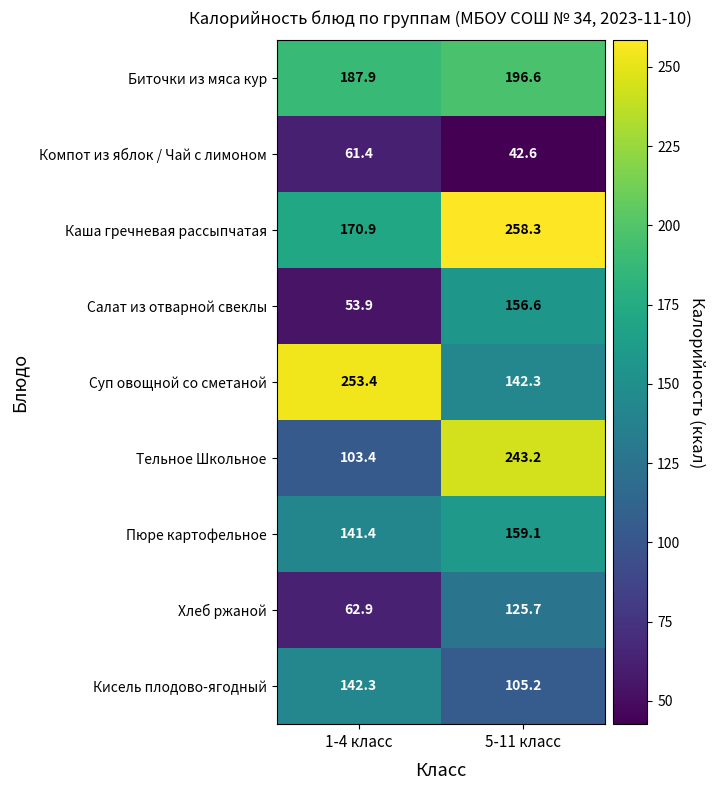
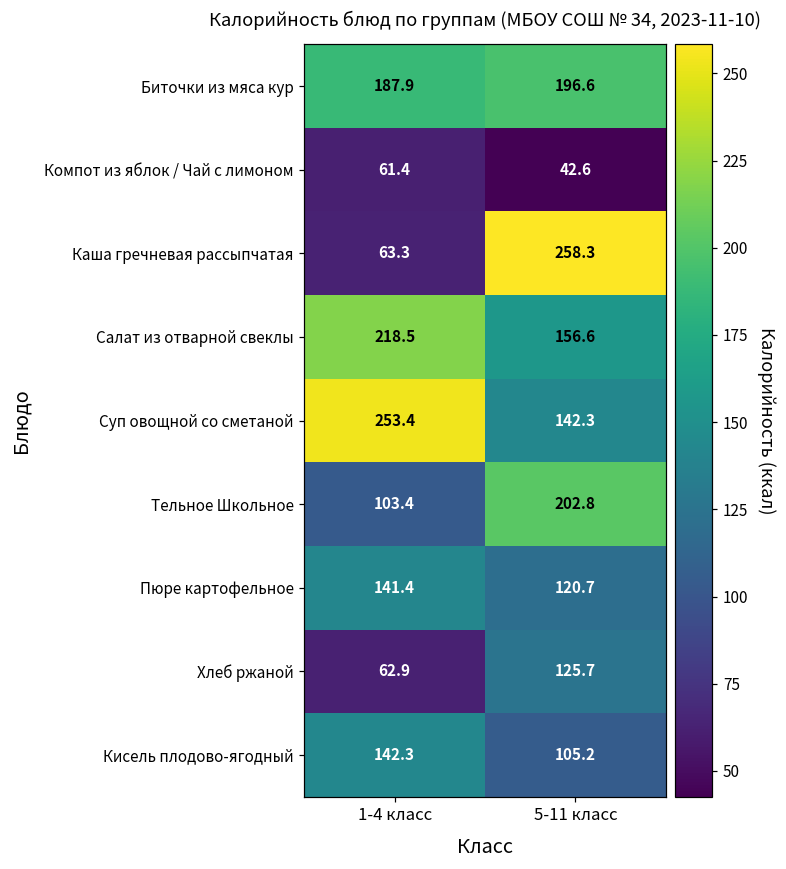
Каша гречневая рассыпчатая, 1-4 класс: 170.9 -> 63.3
Салат из отварной свеклы, 1-4 класс: 53.9 -> 218.5
Тельное Школьное, 5-11 класс: 243.2 -> 202.8
Пюре картофельное, 5-11 класс: 159.1 -> 120.7
